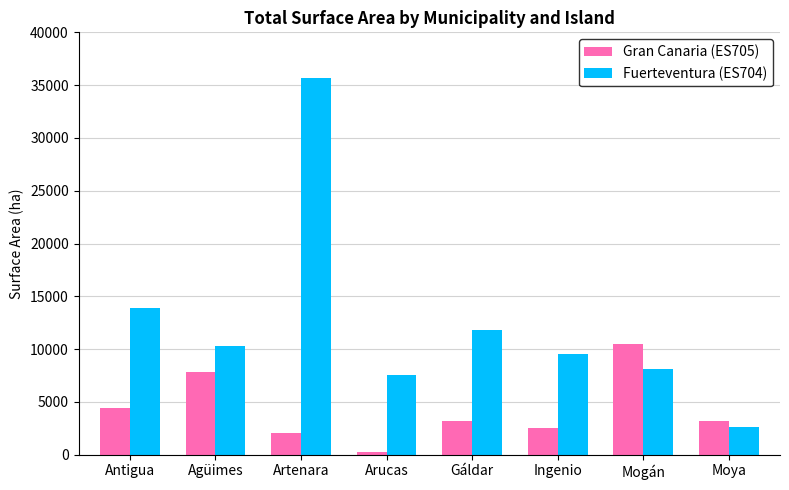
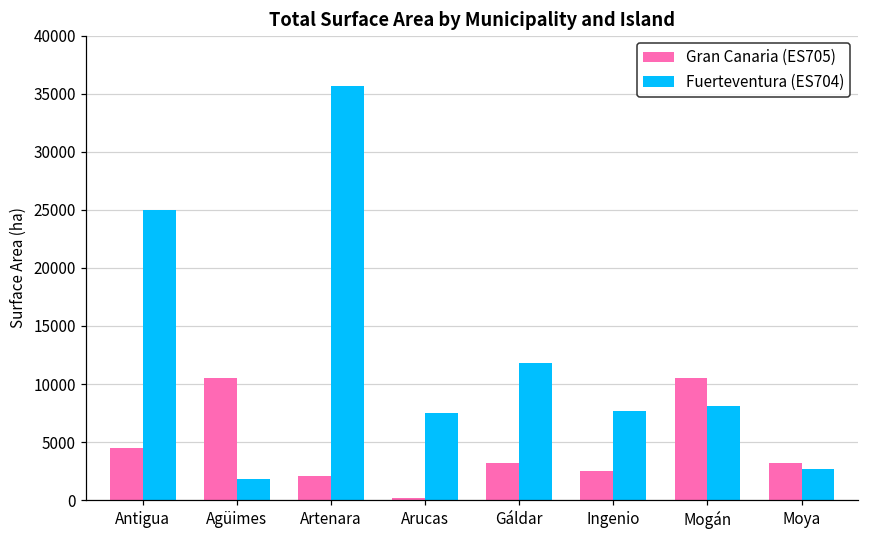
Fuerteventura (ES704), Antigua: 13900 -> 25000
Gran Canaria (ES705), Agüimes: 7900 -> 10600
Fuerteventura (ES704), Agüimes: 10300 -> 1900
Fuerteventura (ES704), Ingenio: 9600 -> 7700
